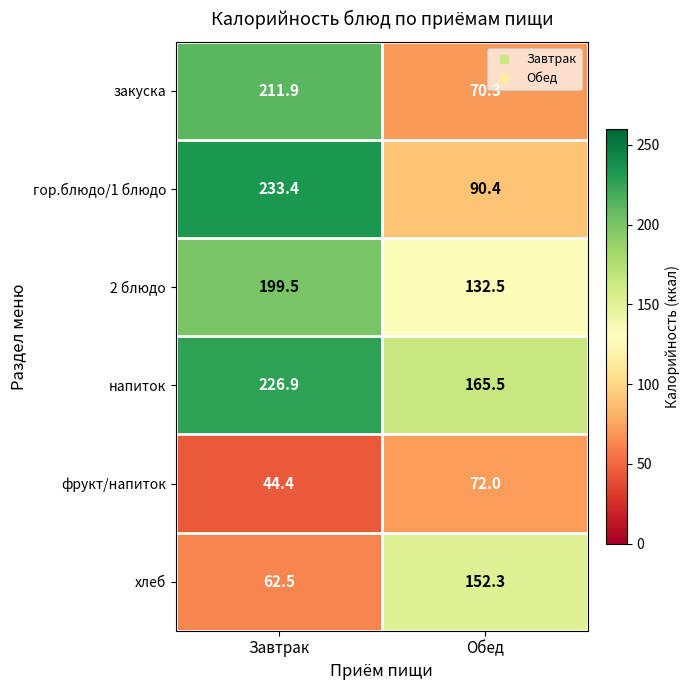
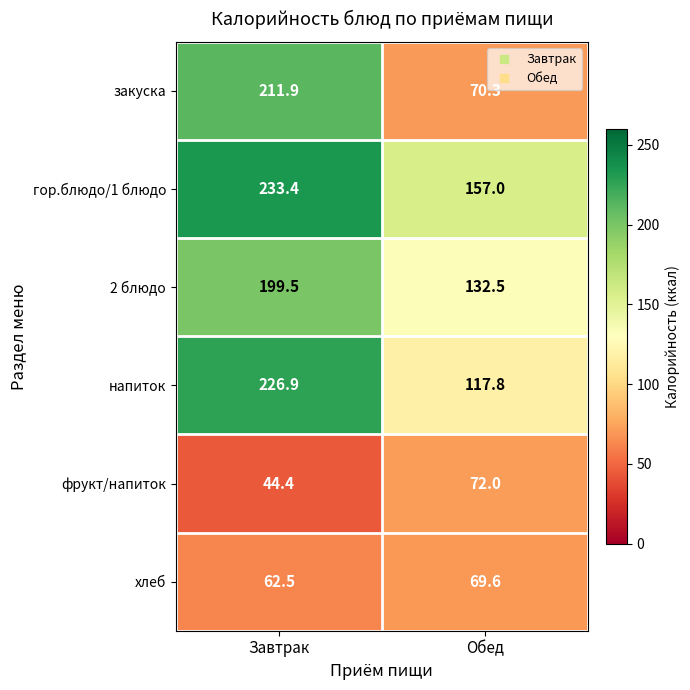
гор.блюдо/1 блюдо, Обед: 90.4 -> 157.0
напиток, Обед: 165.5 -> 117.8
хлеб, Обед: 152.3 -> 69.6
